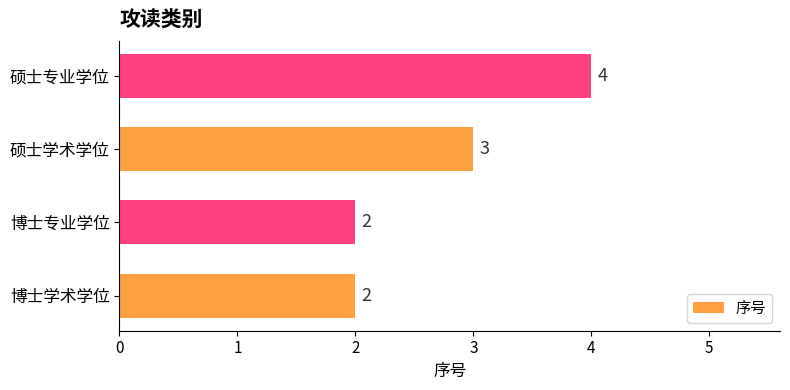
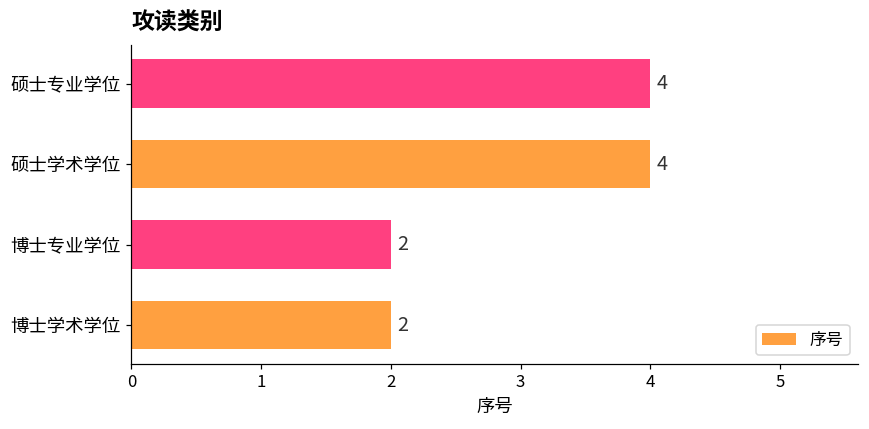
硕士学术学位: 3 -> 4
